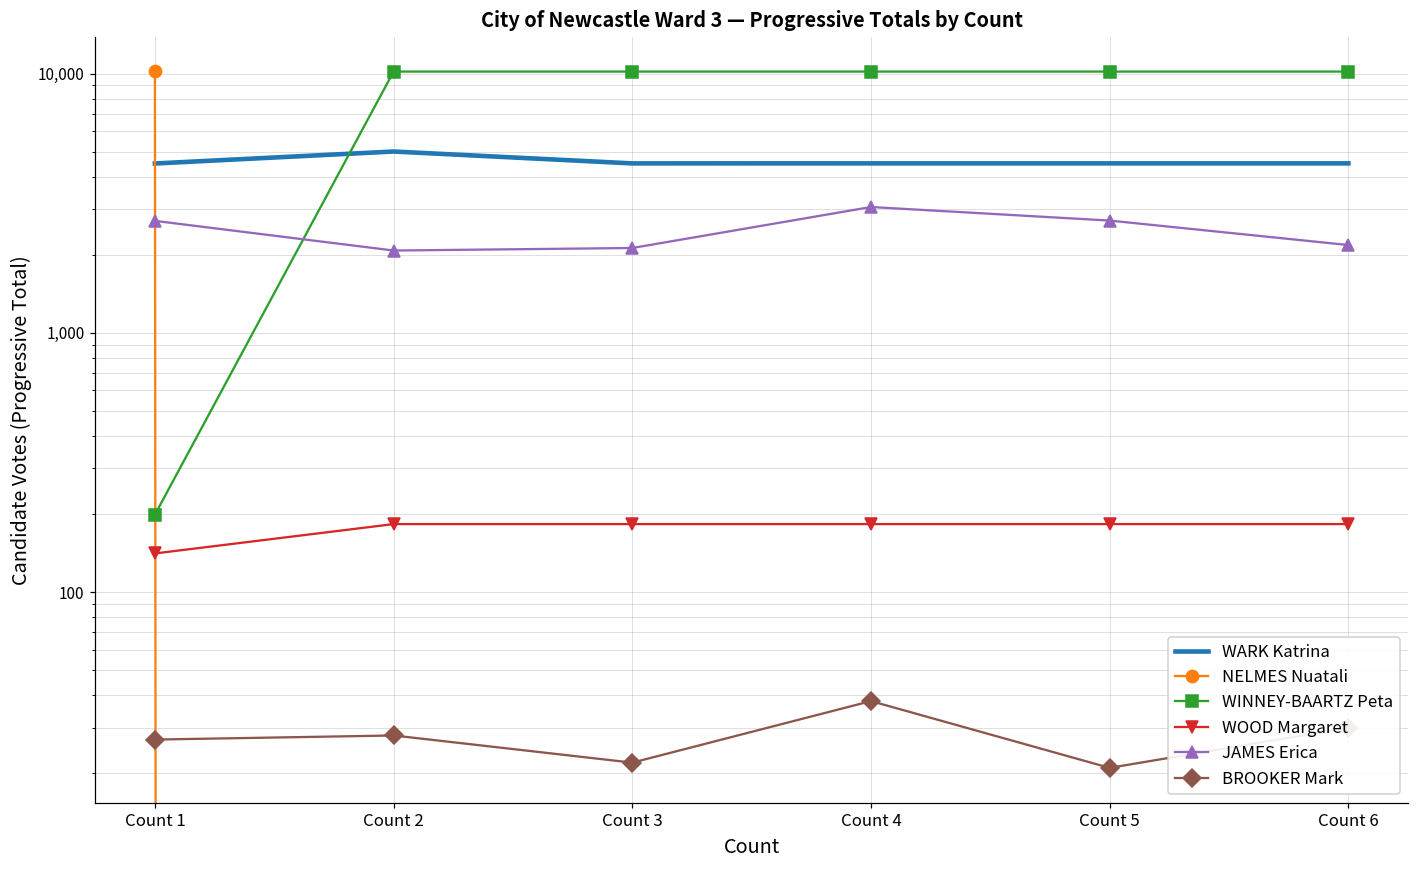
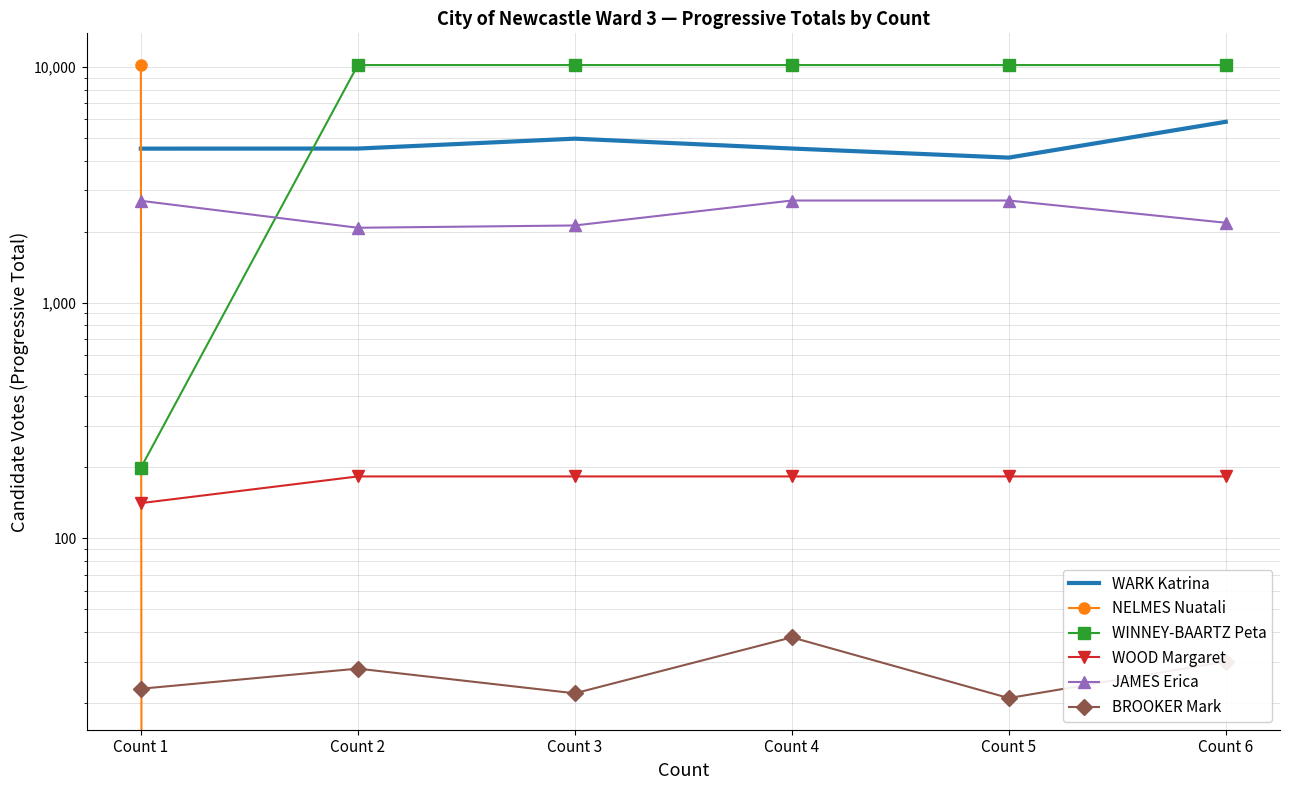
BROOKER Mark, Count 1: 27 -> 23
WARK Katrina, Count 2: 5,000 -> 4,500
WARK Katrina, Count 3: 4,500 -> 5,000
JAMES Erica, Count 4: 3,100 -> 2,700
WARK Katrina, Count 5: 4,500 -> 4,100
WARK Katrina, Count 6: 4,500 -> 5,800
